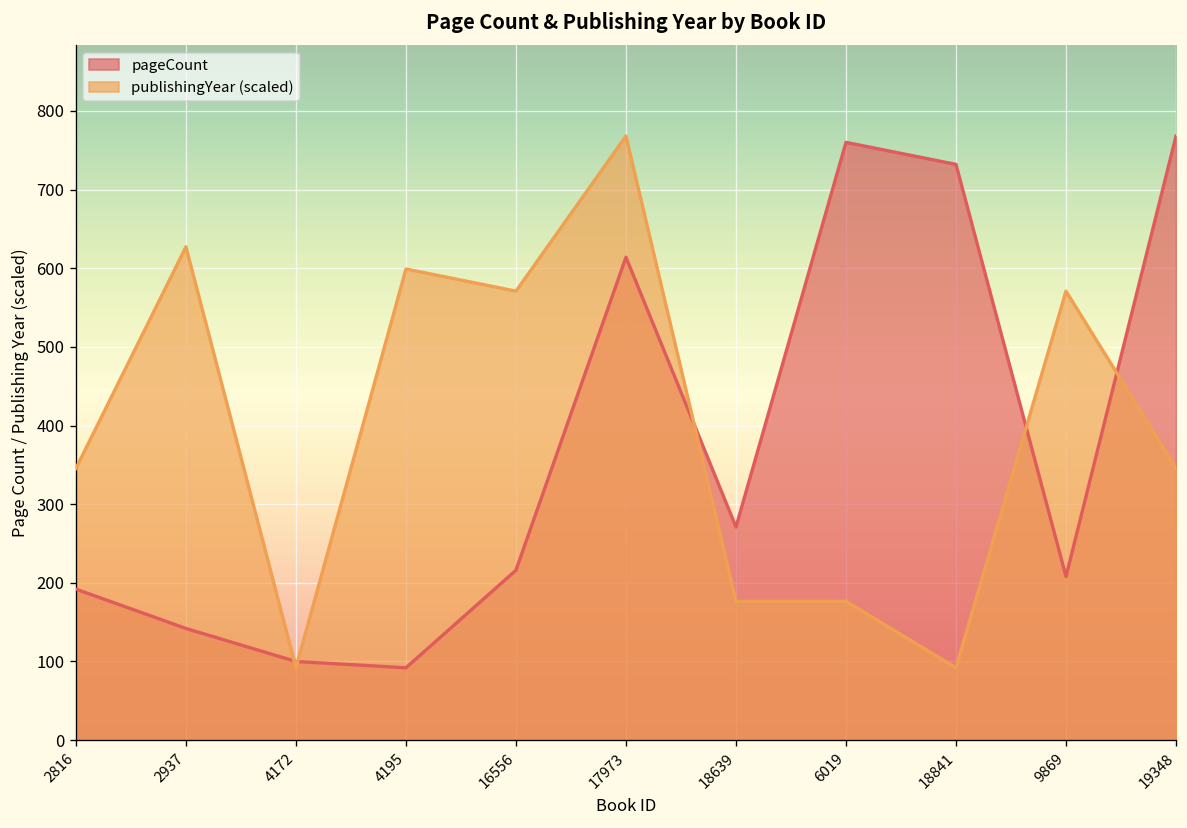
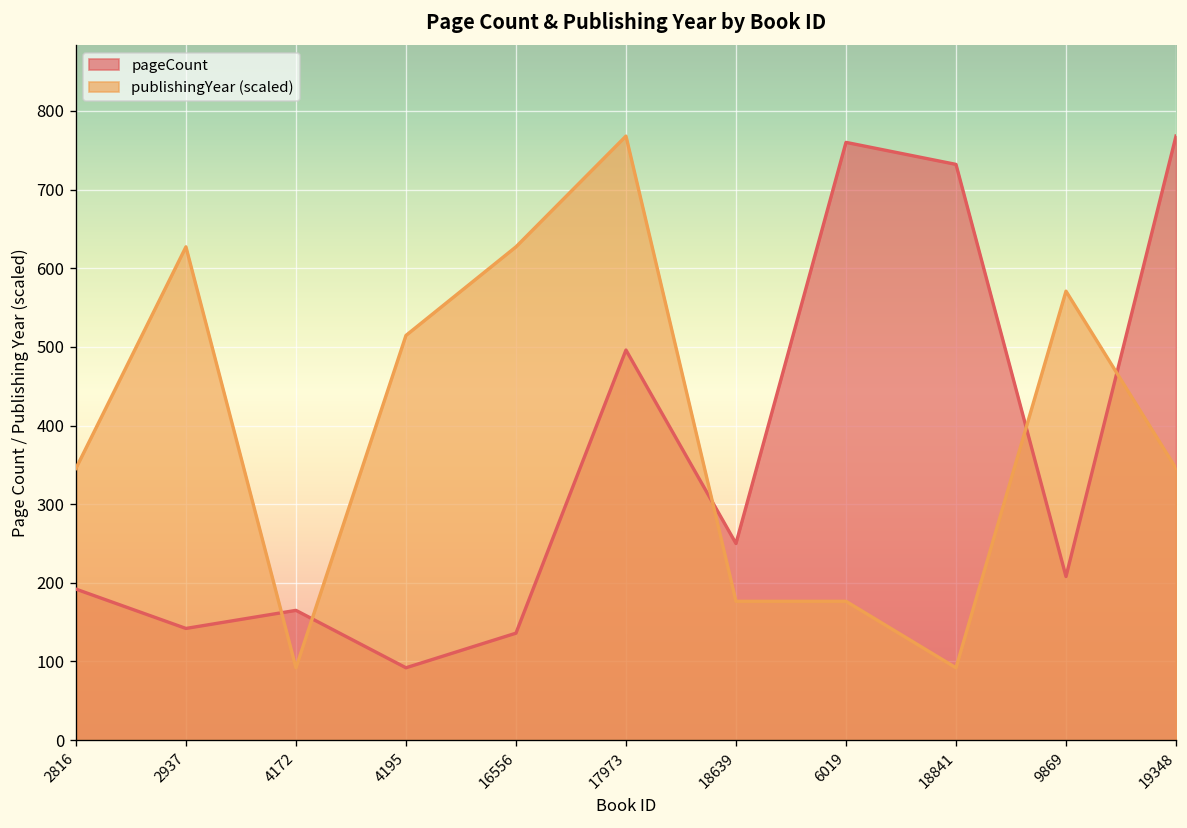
pageCount, 4172: 100 -> 170
publishingYear (scaled), 4195: 600 -> 510
pageCount, 16556: 220 -> 140
publishingYear (scaled), 16556: 570 -> 630
pageCount, 17973: 610 -> 500
pageCount, 18639: 270 -> 250
